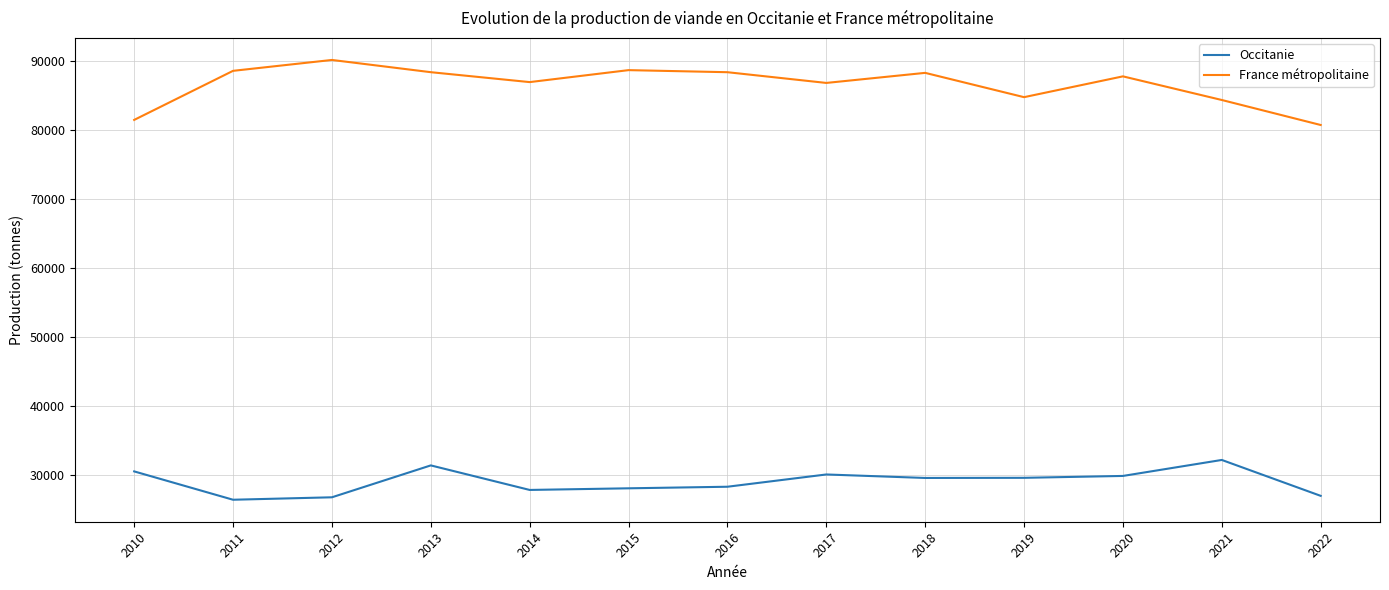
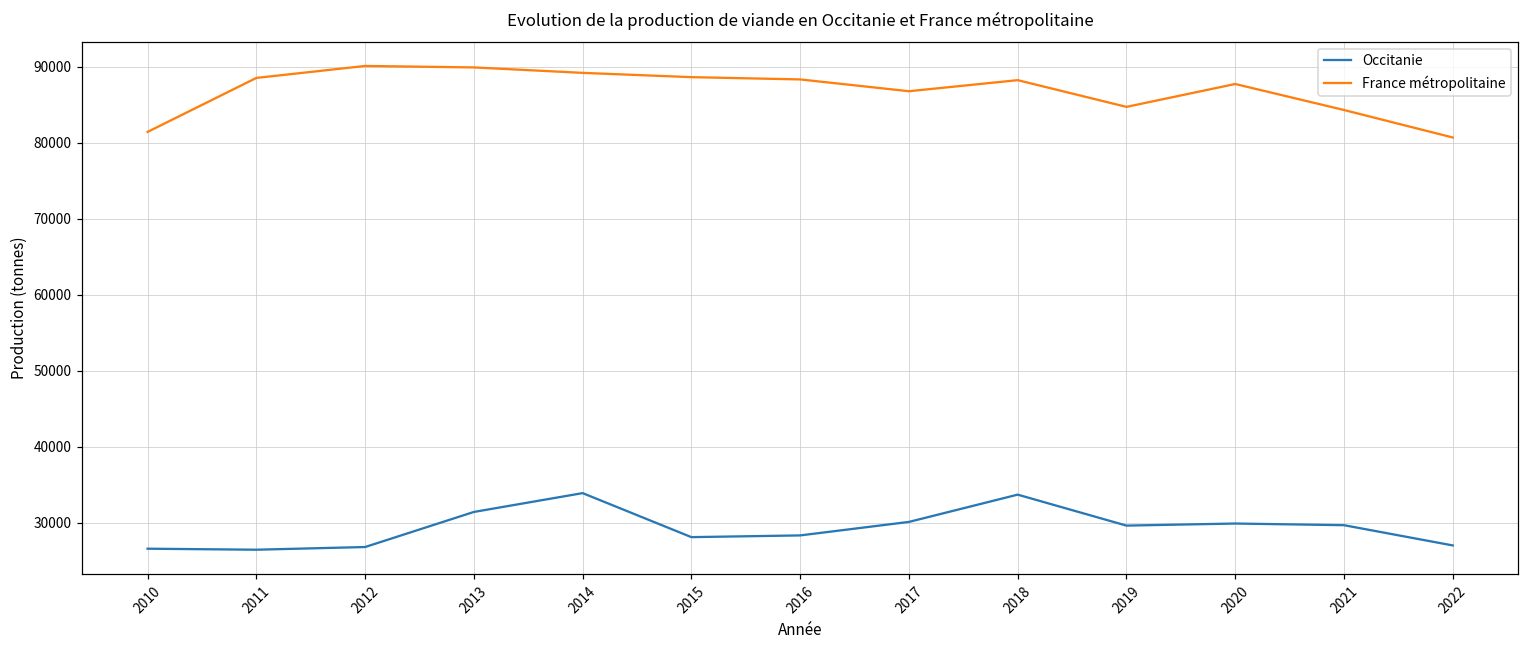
Occitanie, 2010: 31000 -> 27000
France métropolitaine, 2013: 88000 -> 90000
Occitanie, 2014: 28000 -> 34000
France métropolitaine, 2014: 87000 -> 89000
Occitanie, 2018: 30000 -> 34000
Occitanie, 2021: 32000 -> 30000
